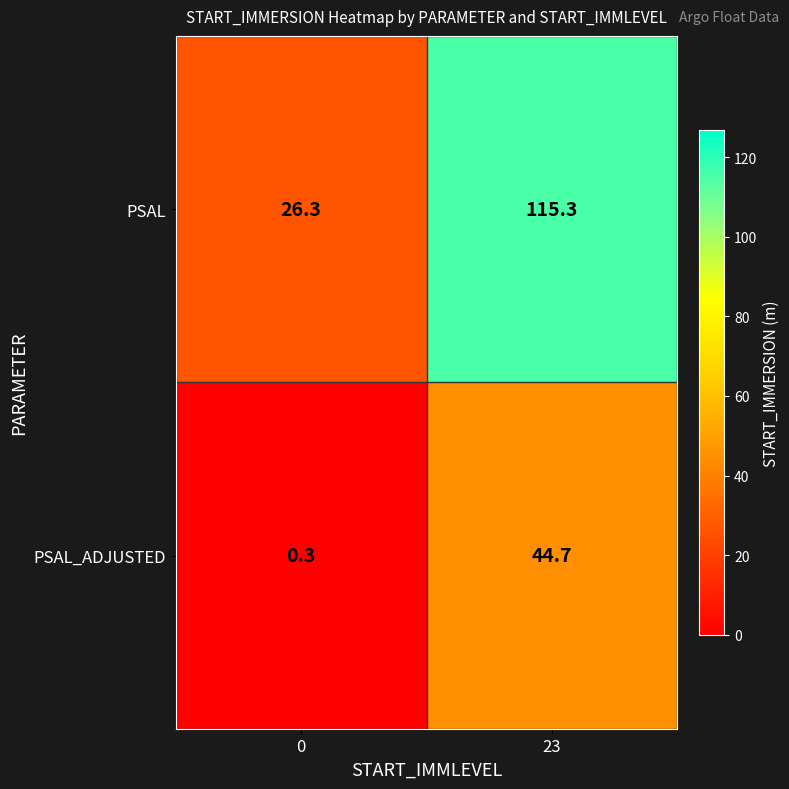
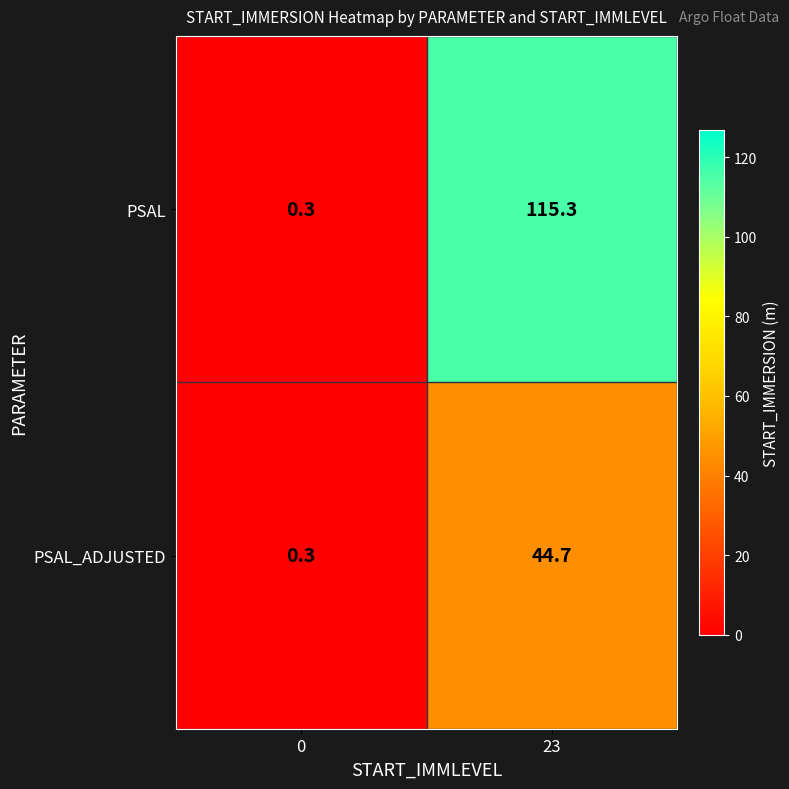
PSAL, 0: 26.3 -> 0.3
